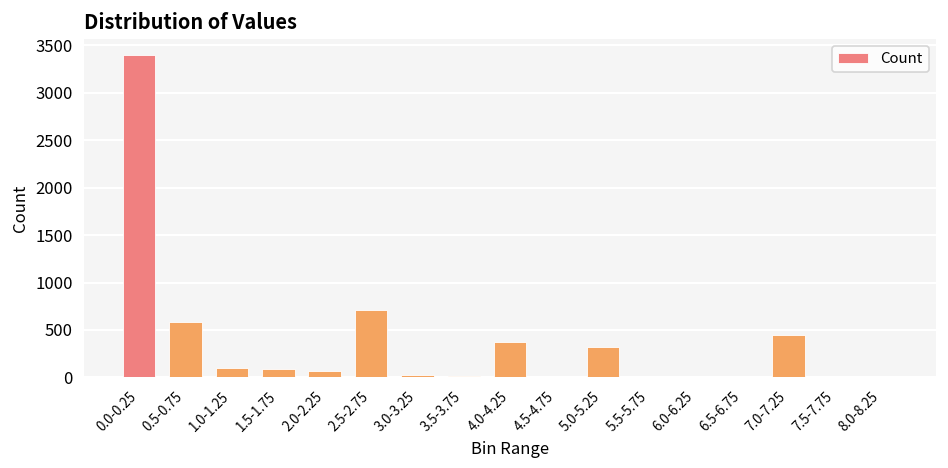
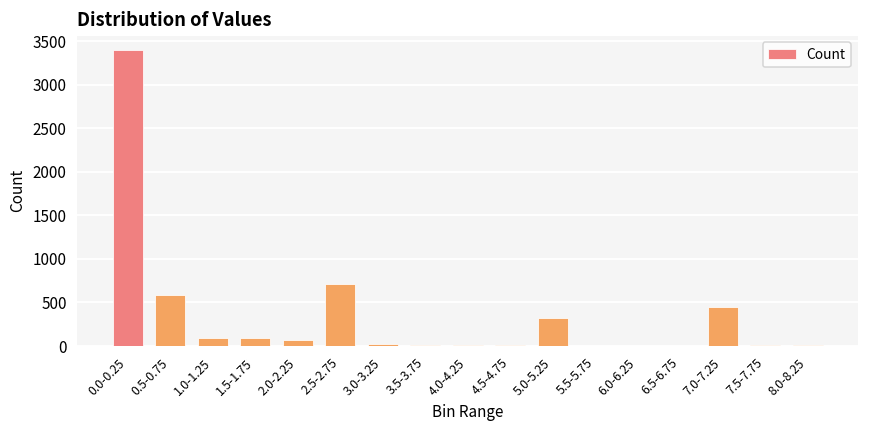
4.0-4.25: 400 -> 0
